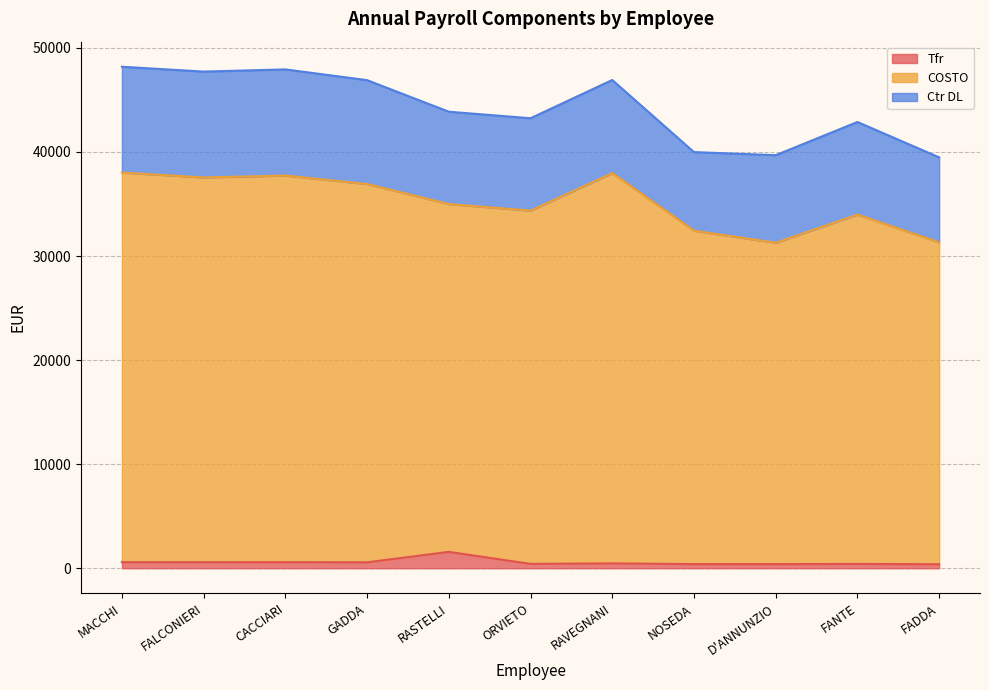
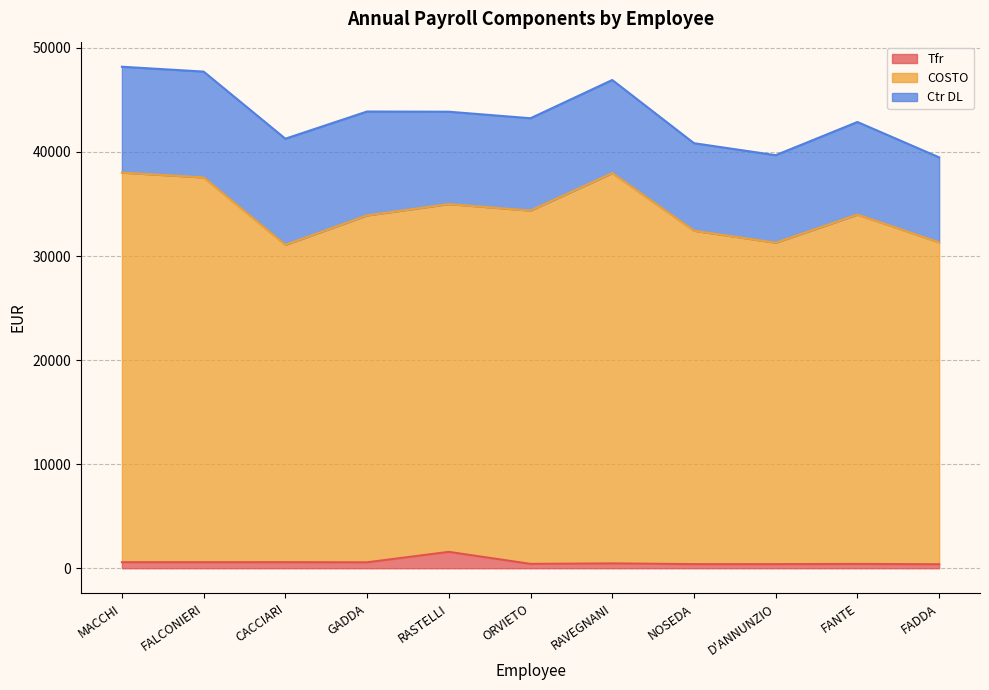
COSTO, CACCIARI: 37100 -> 30500
COSTO, GADDA: 36300 -> 33300
Ctr DL, NOSEDA: 7600 -> 8400
